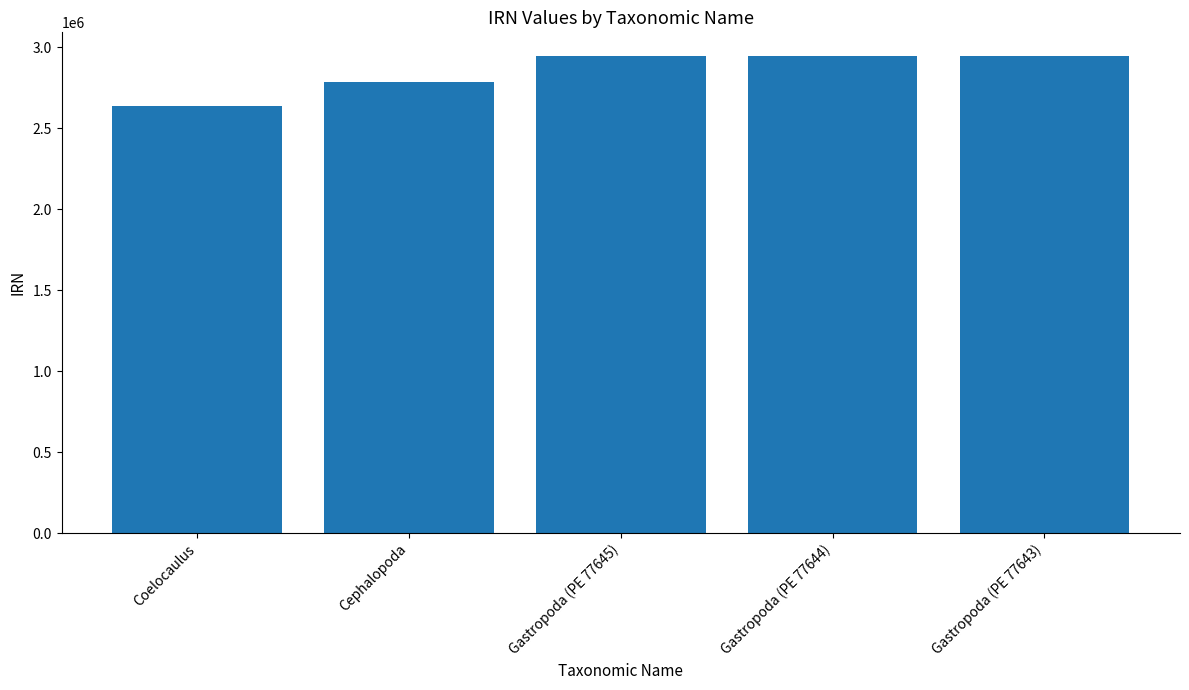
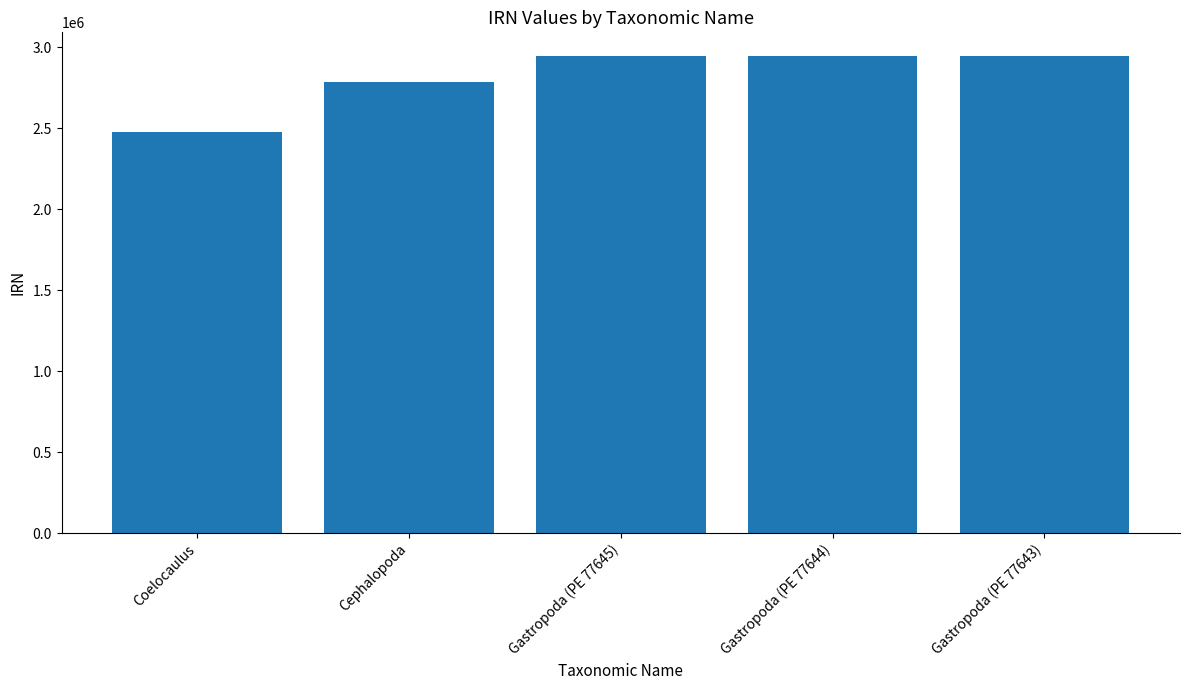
Coelocaulus: 2640000 -> 2480000
